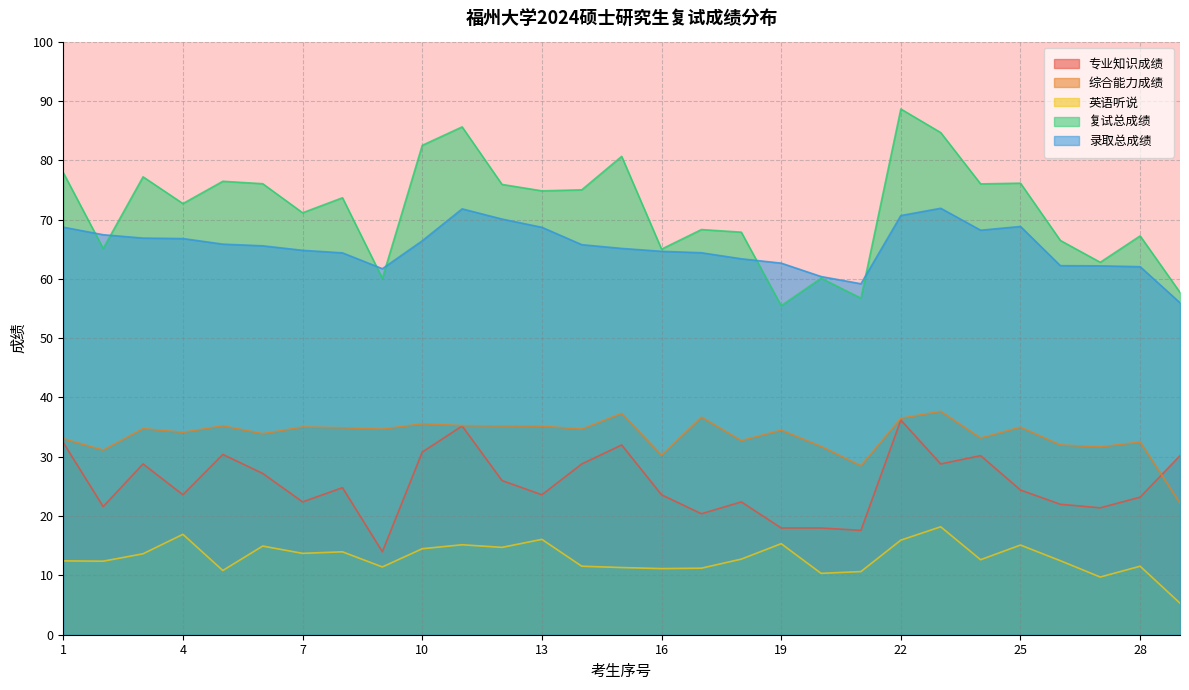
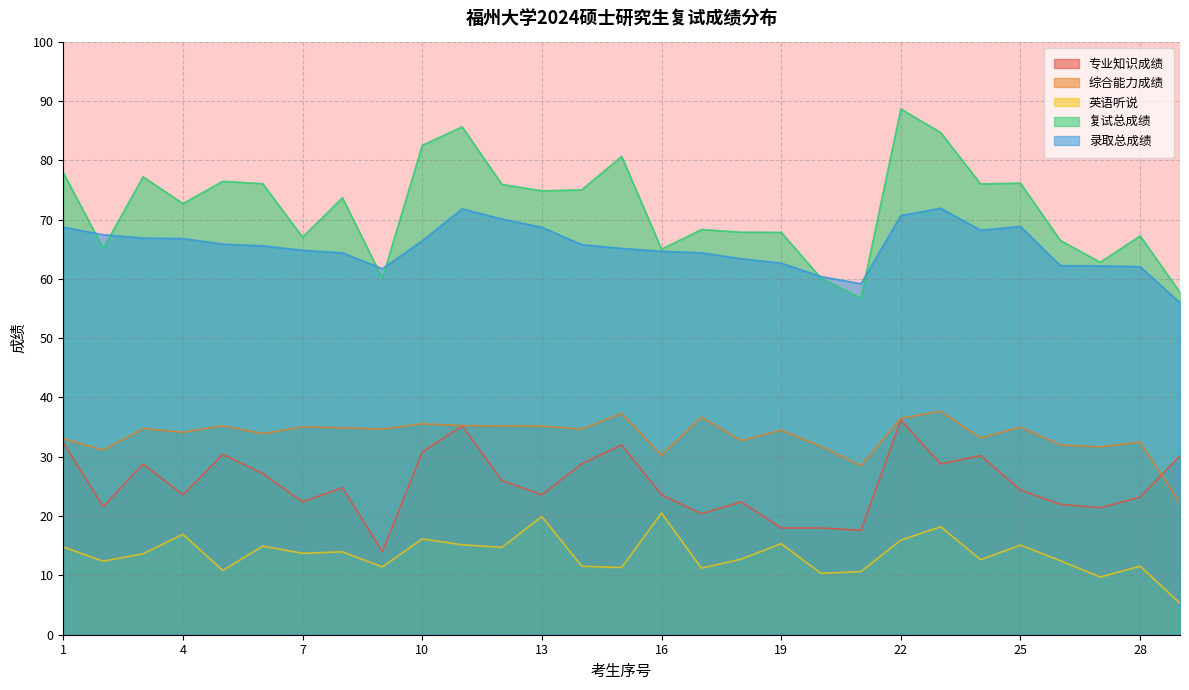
英语听说, 1: 12 -> 15
复试总成绩, 7: 71 -> 67
英语听说, 10: 15 -> 16
英语听说, 13: 16 -> 20
英语听说, 16: 11 -> 21
复试总成绩, 19: 55 -> 68
